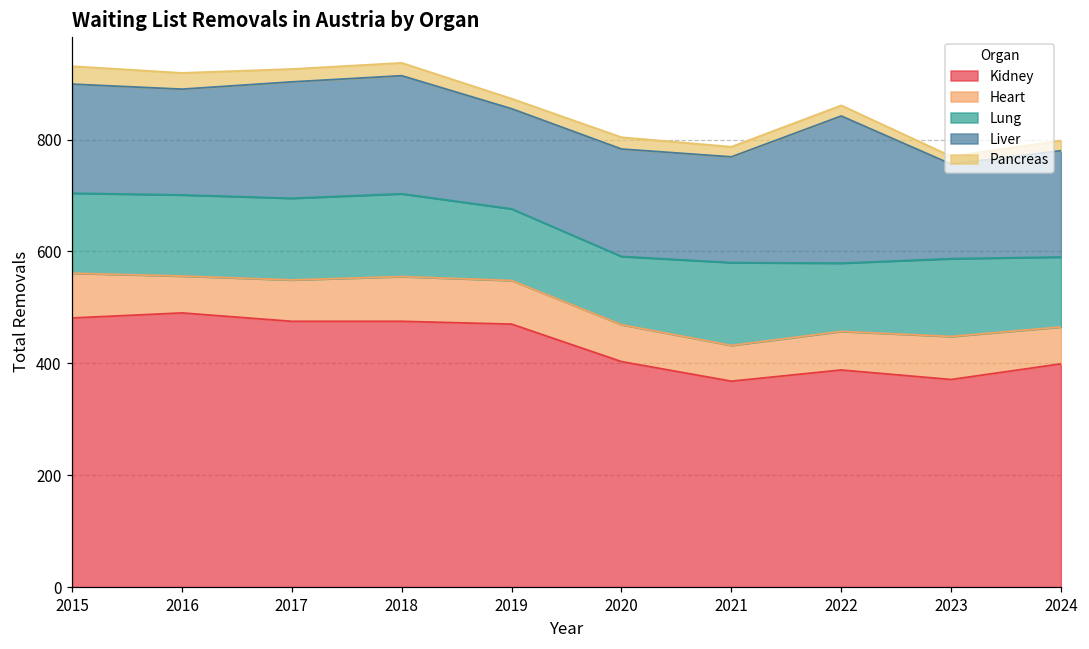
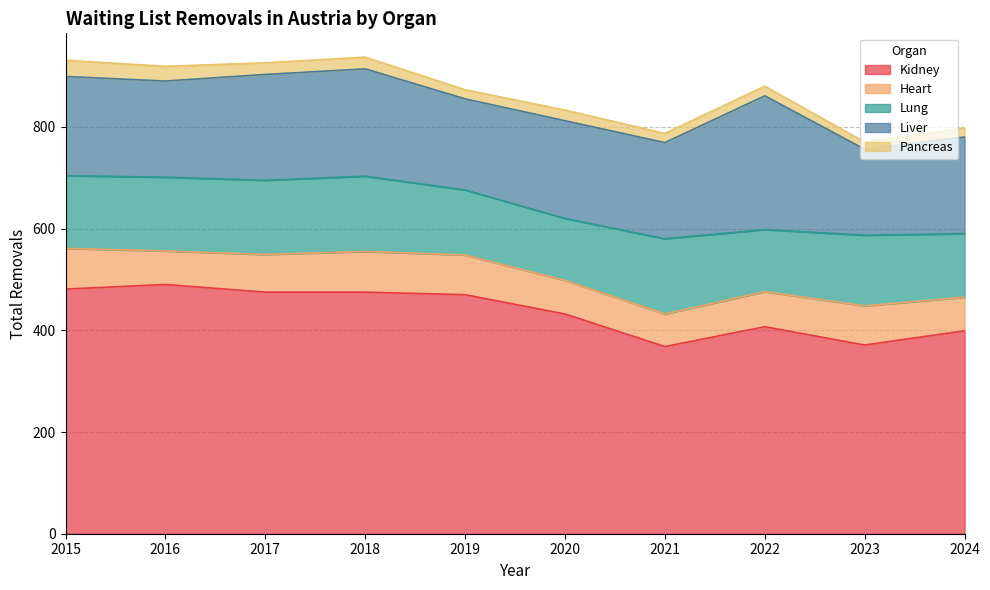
Kidney, 2020: 400 -> 430
Kidney, 2022: 390 -> 410
